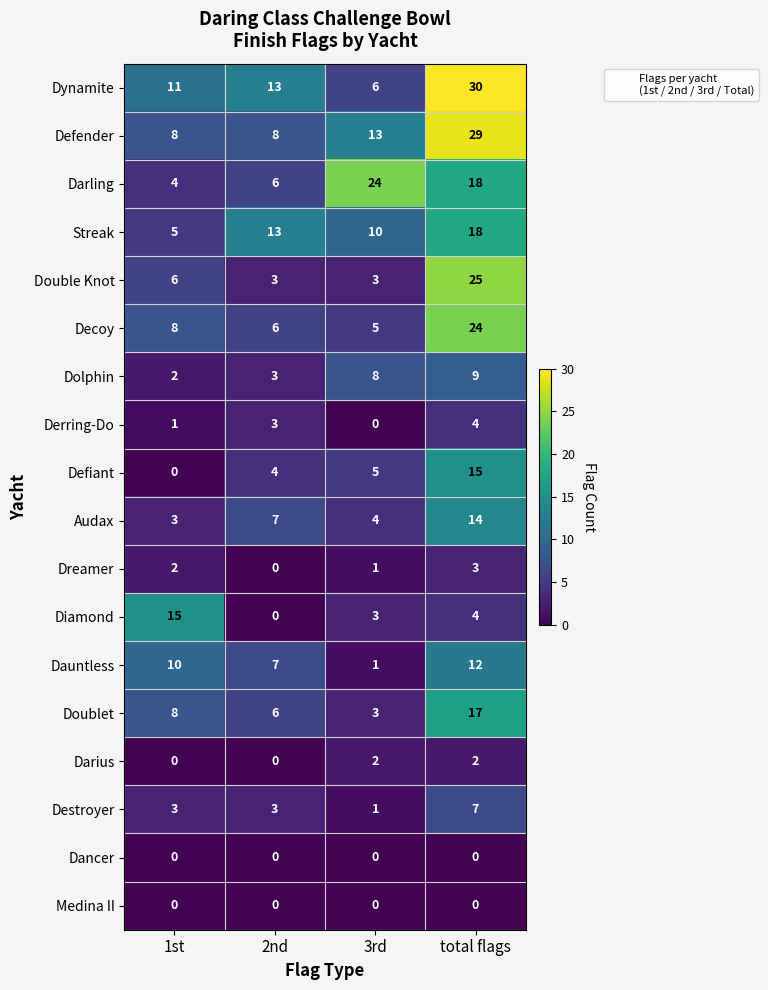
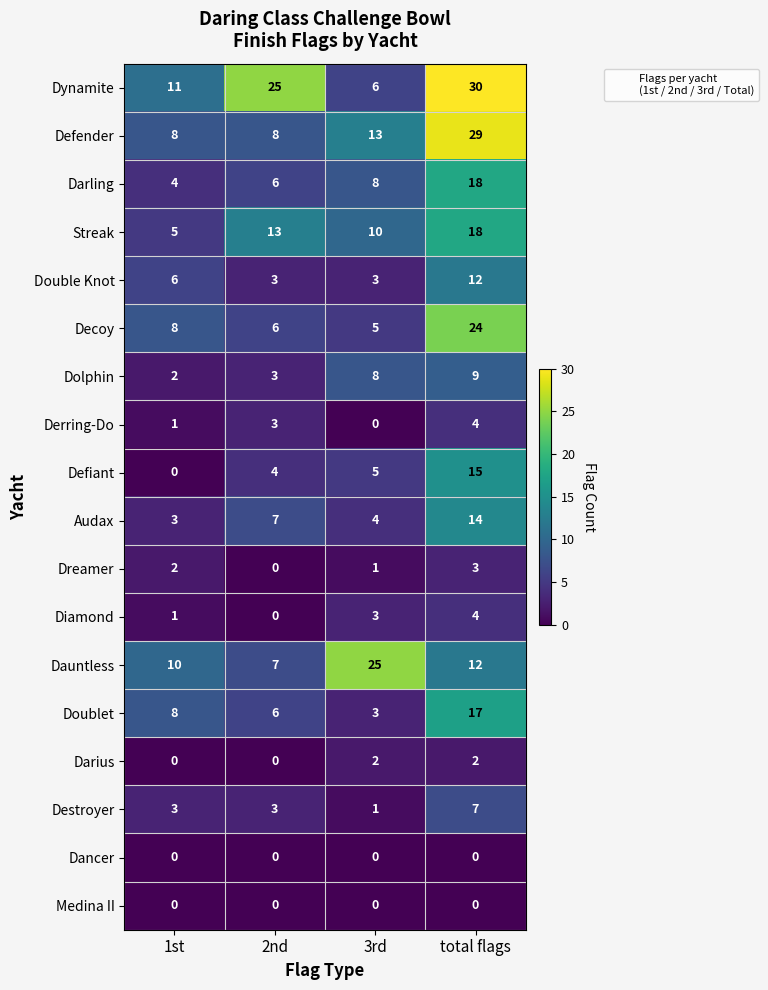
Dynamite, 2nd: 13 -> 25
Darling, 3rd: 24 -> 8
Double Knot, total flags: 25 -> 12
Diamond, 1st: 15 -> 1
Dauntless, 3rd: 1 -> 25
